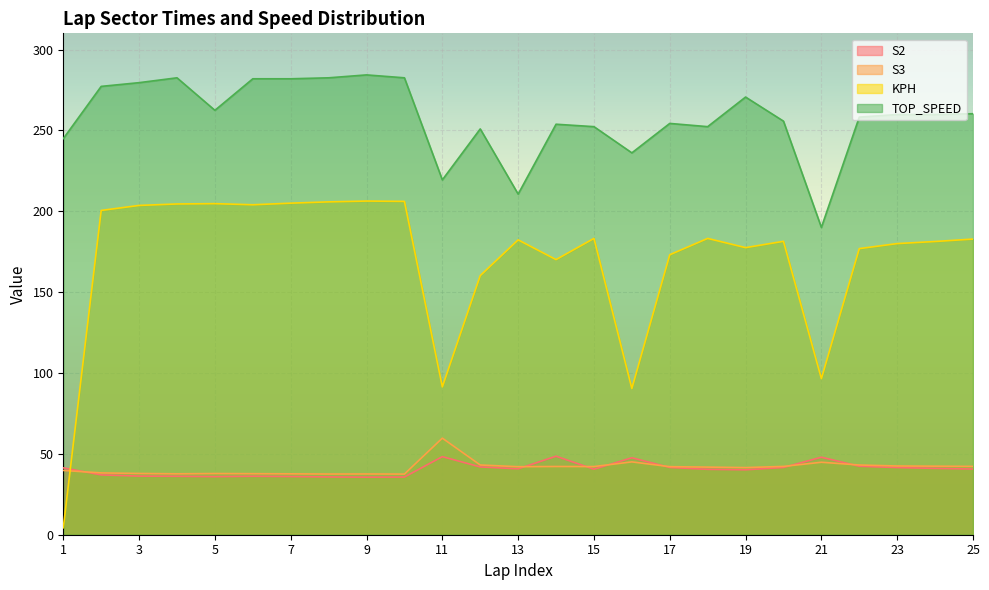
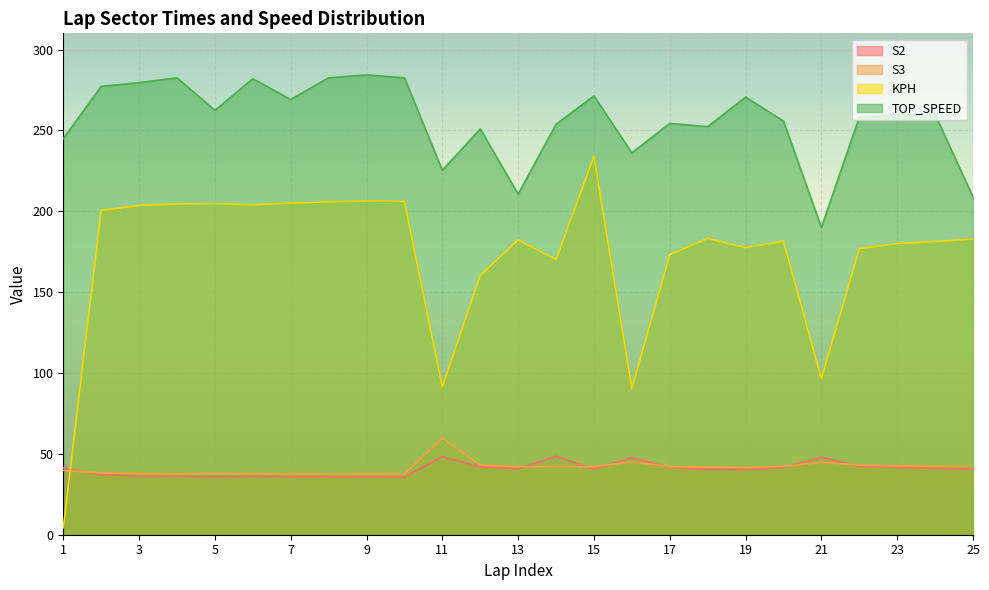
TOP_SPEED, 7: 282 -> 269
TOP_SPEED, 11: 219 -> 225
KPH, 15: 183 -> 234
TOP_SPEED, 15: 252 -> 271
TOP_SPEED, 25: 260 -> 209
